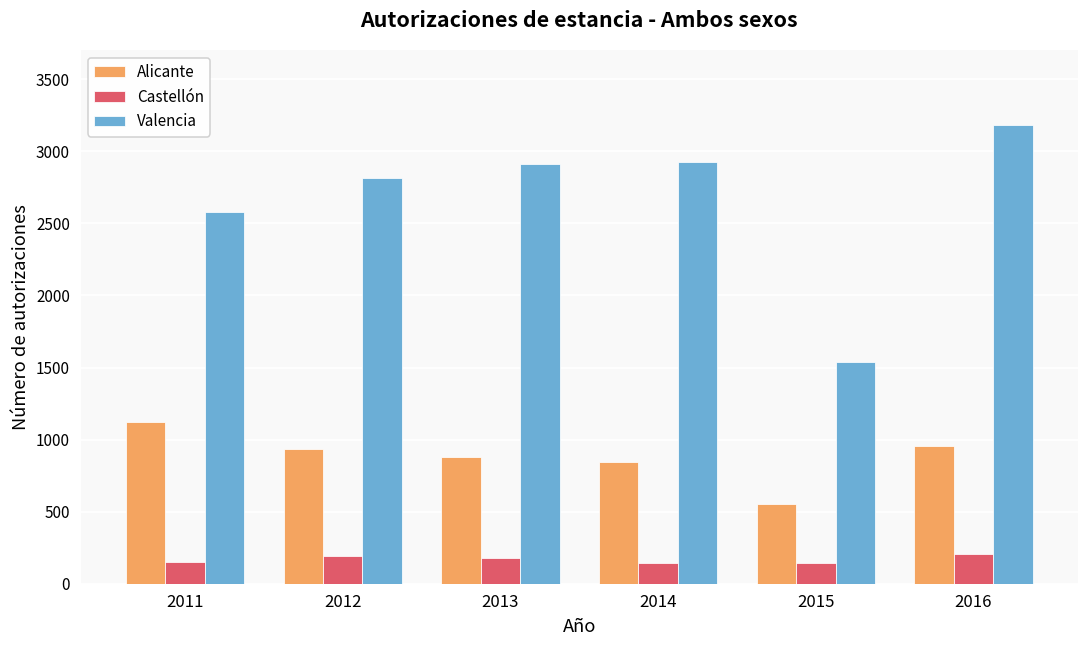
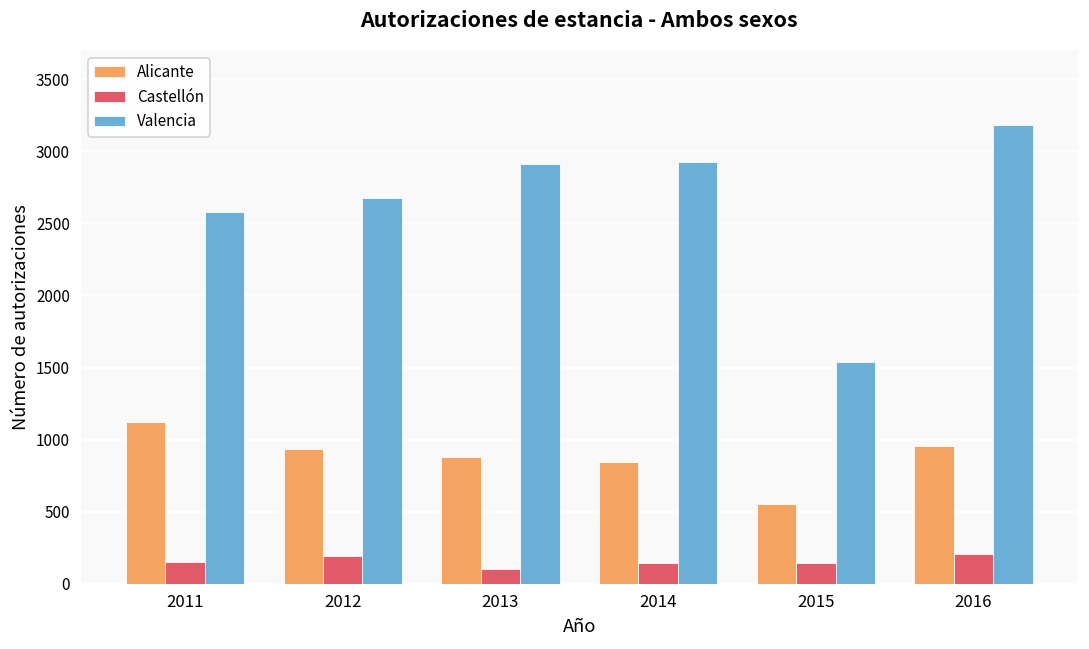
Valencia, 2012: 2810 -> 2670
Castellón, 2013: 180 -> 100
